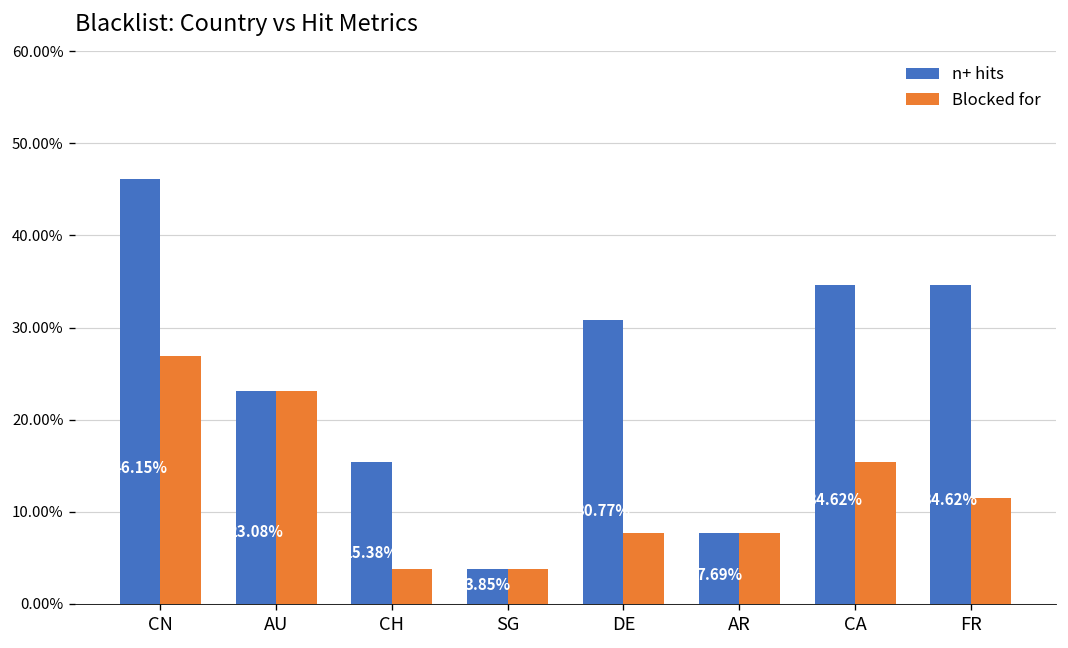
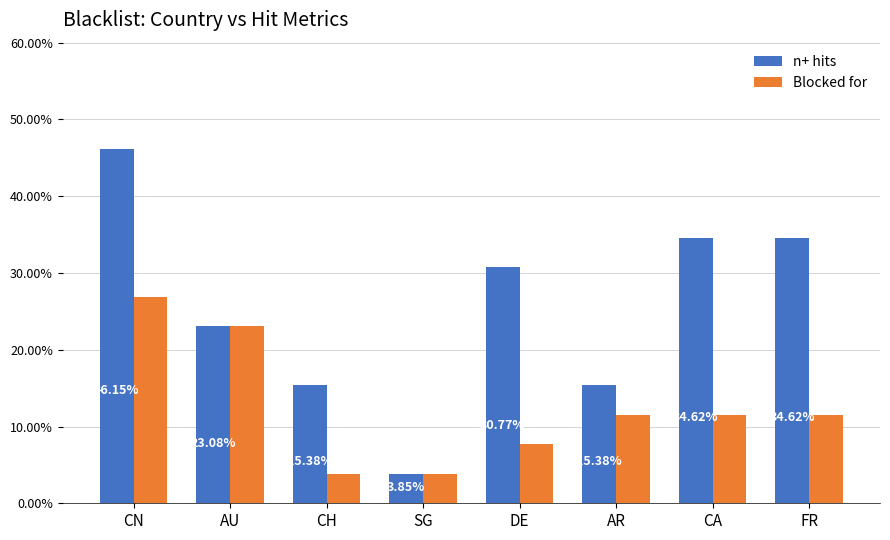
n+ hits, AR: 7.69% -> 15.38%
Blocked for, AR: 8% -> 12%
Blocked for, CA: 15% -> 12%
